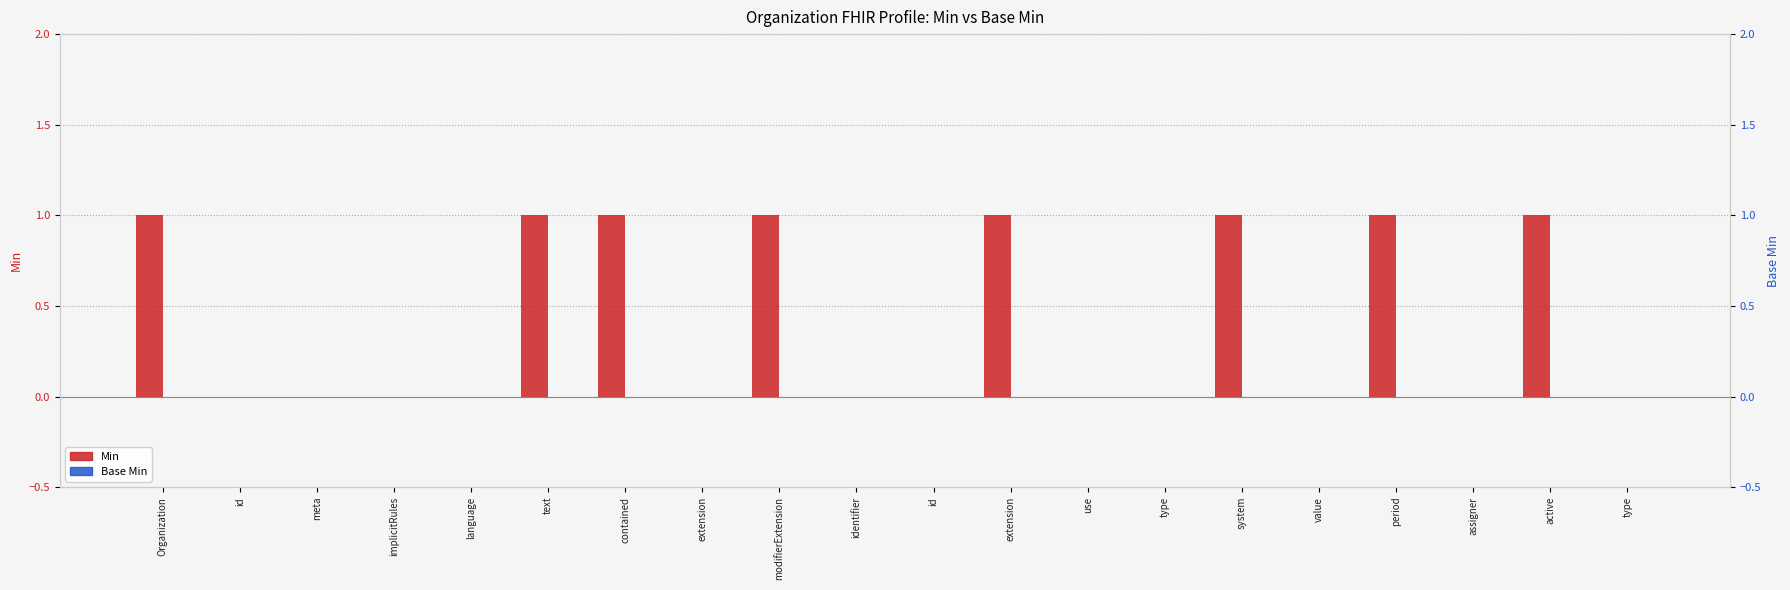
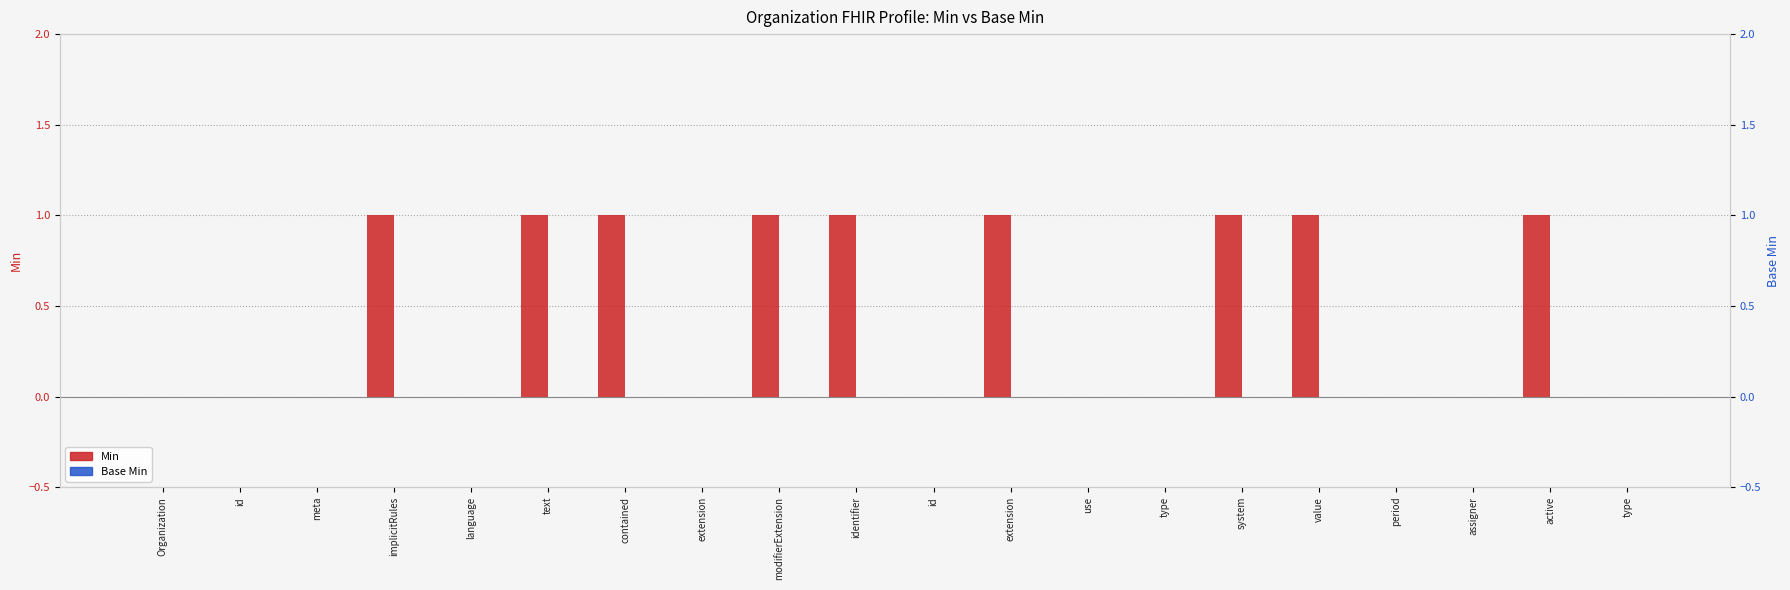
Min, Organization: 1 -> 0
Min, implicitRules: 0 -> 1
Min, identifier: 0 -> 1
Min, value: 0 -> 1
Min, period: 1 -> 0
